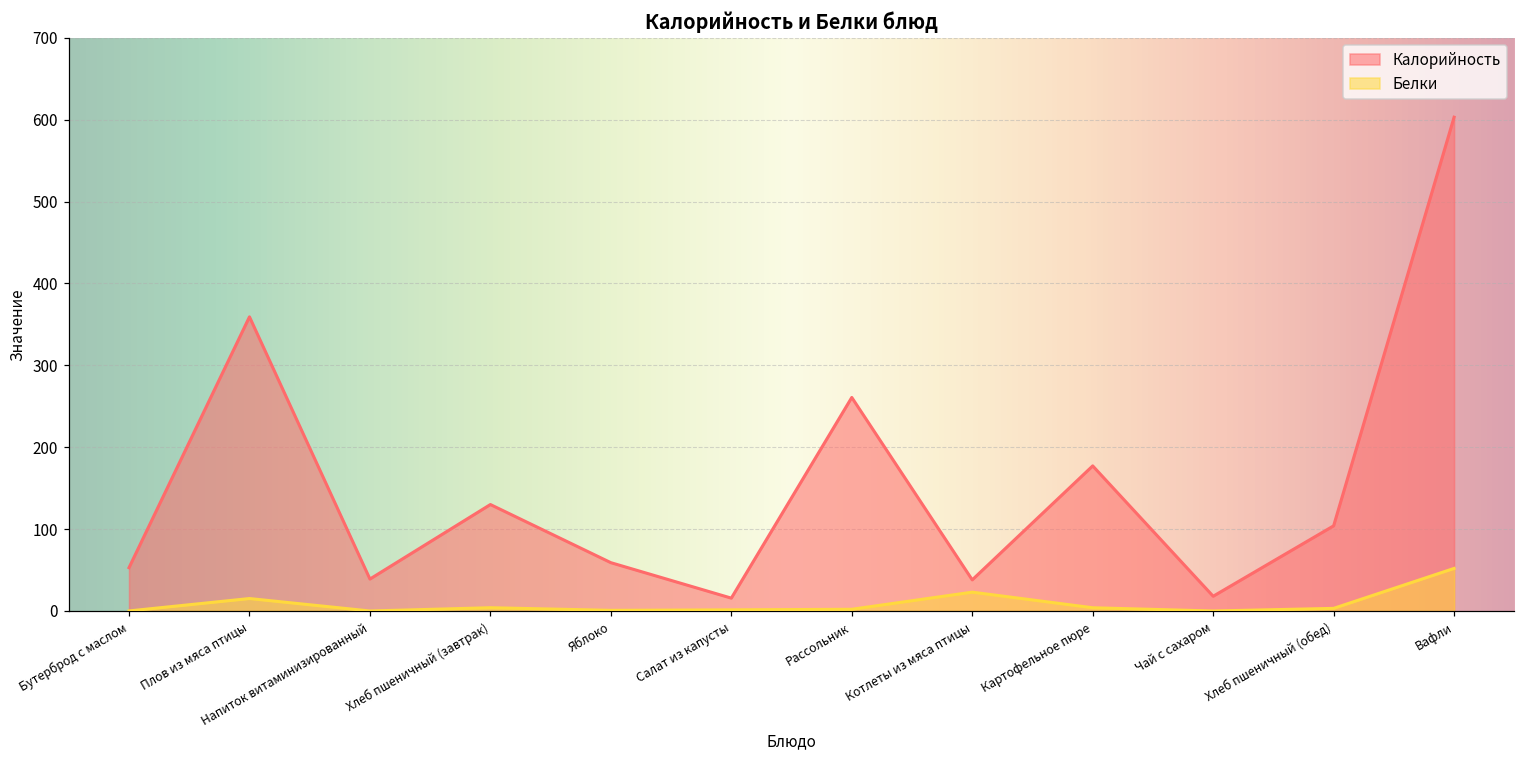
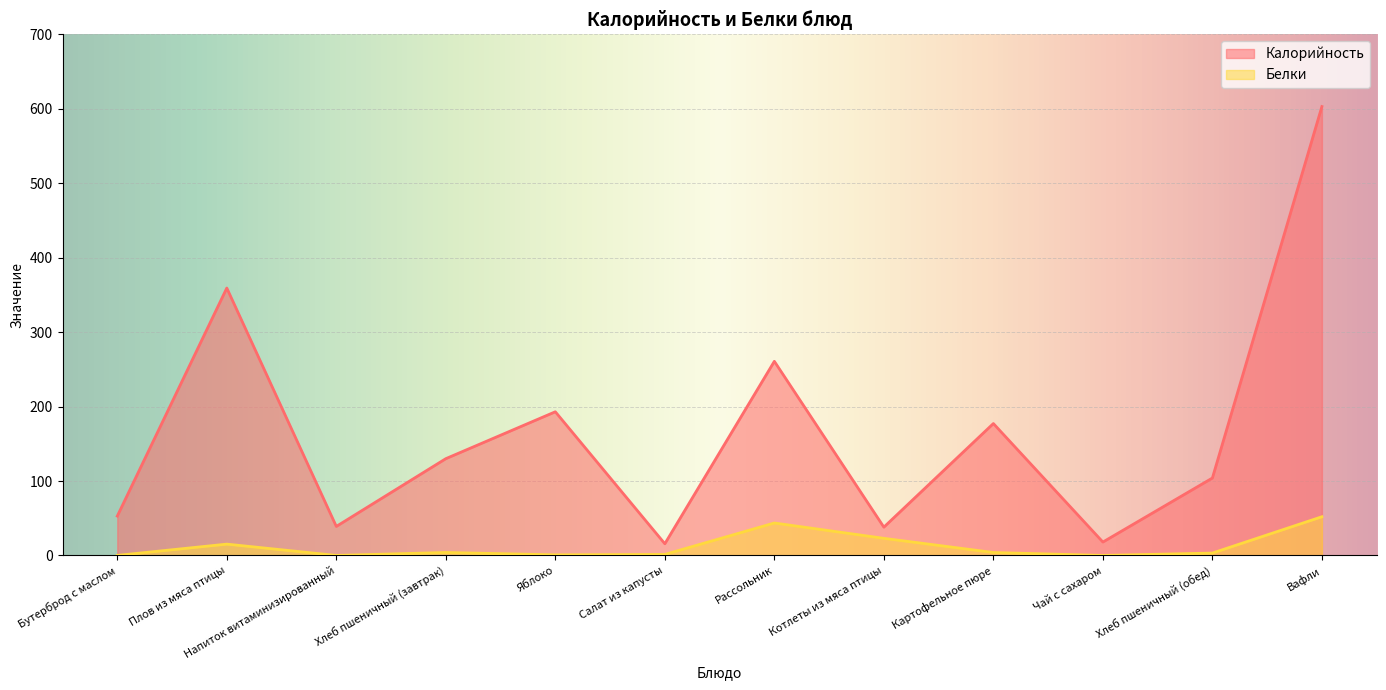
Калорийность, Яблоко: 60 -> 190
Белки, Рассольник: 0 -> 40
